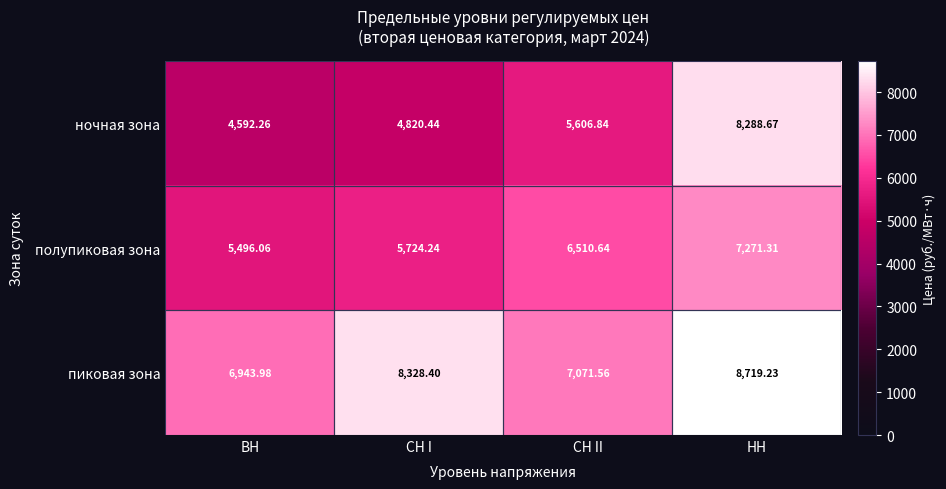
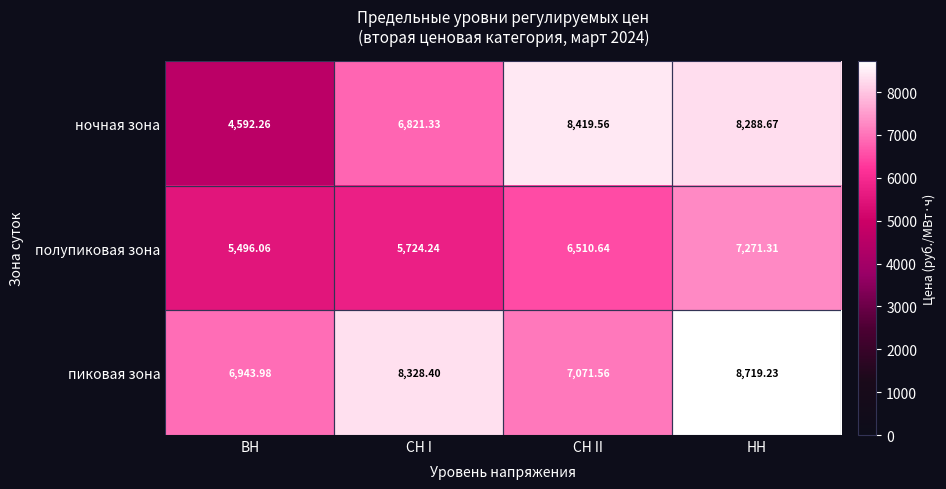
ночная зона, СН I: 4,820.44 -> 6,821.33
ночная зона, СН II: 5,606.84 -> 8,419.56
